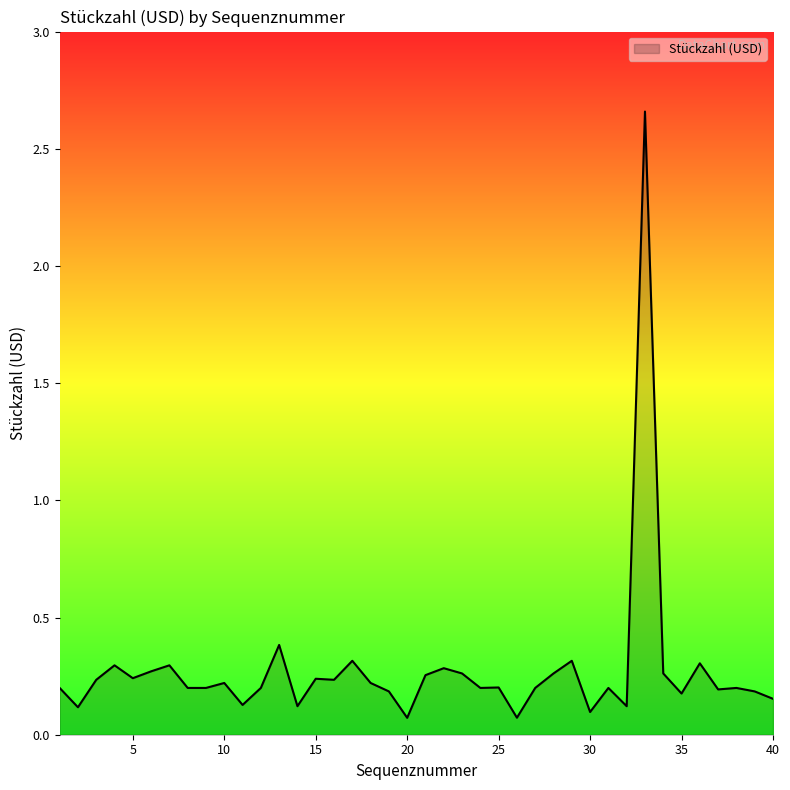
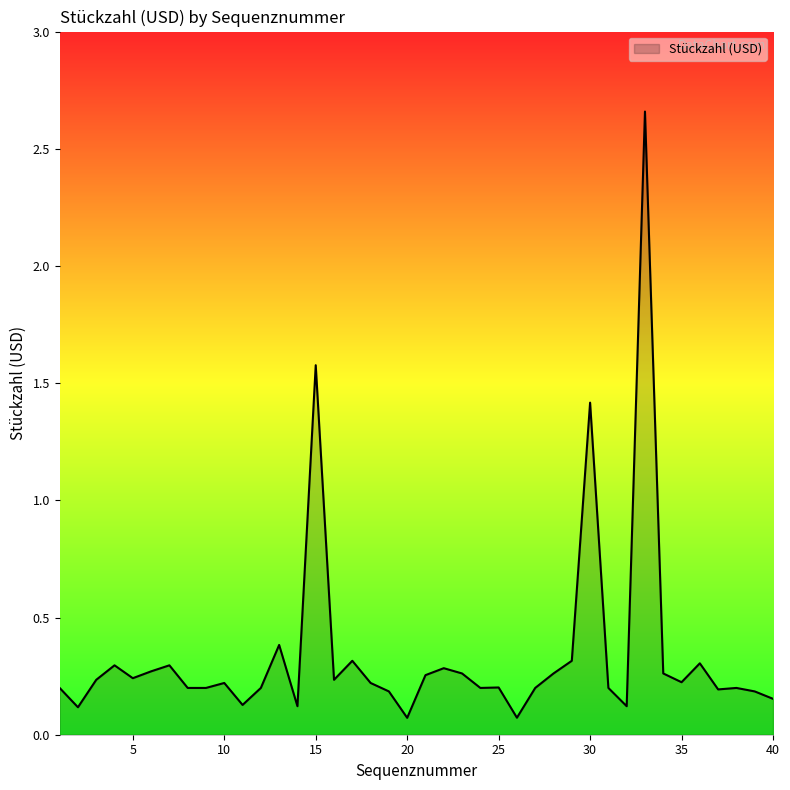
15: 0.24 -> 1.58
30: 0.10 -> 1.42
35: 0.18 -> 0.22
